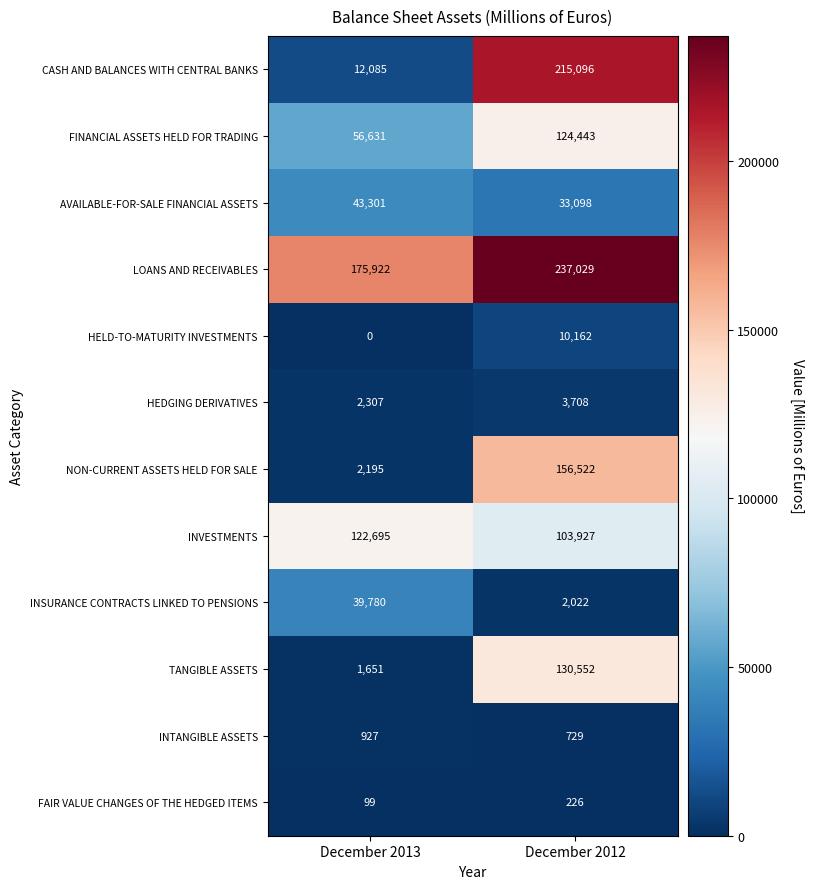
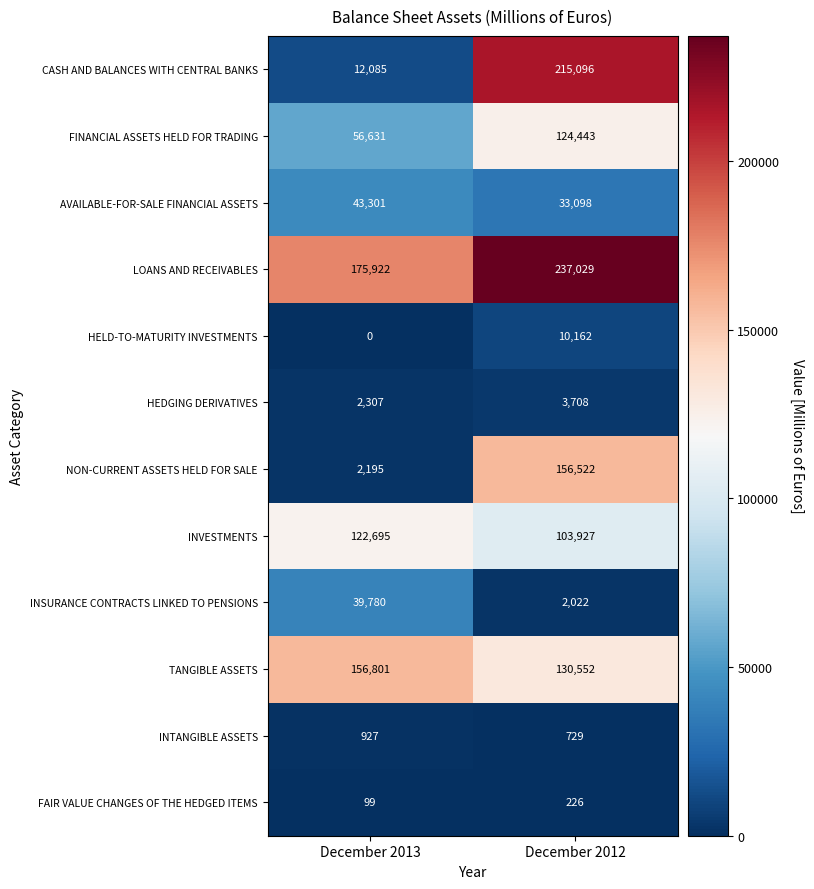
TANGIBLE ASSETS, December 2013: 1,651 -> 156,801
